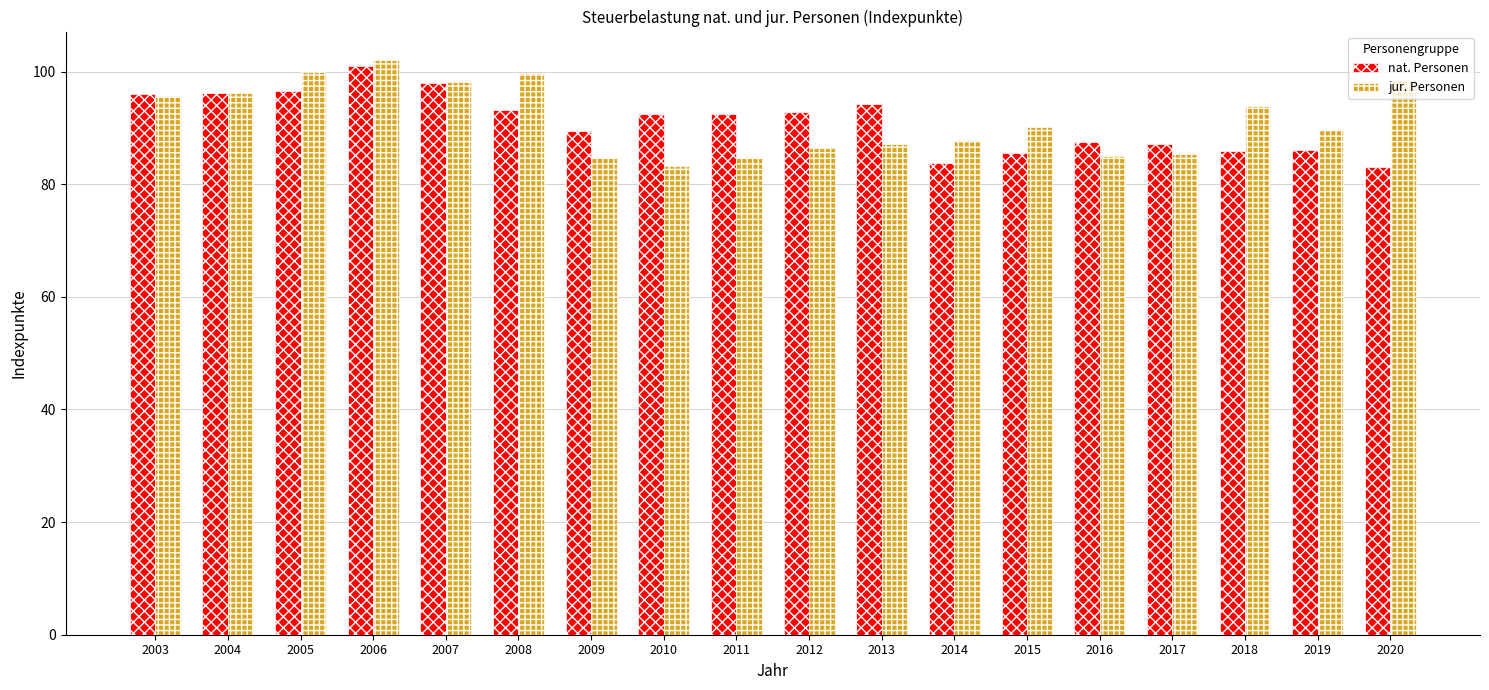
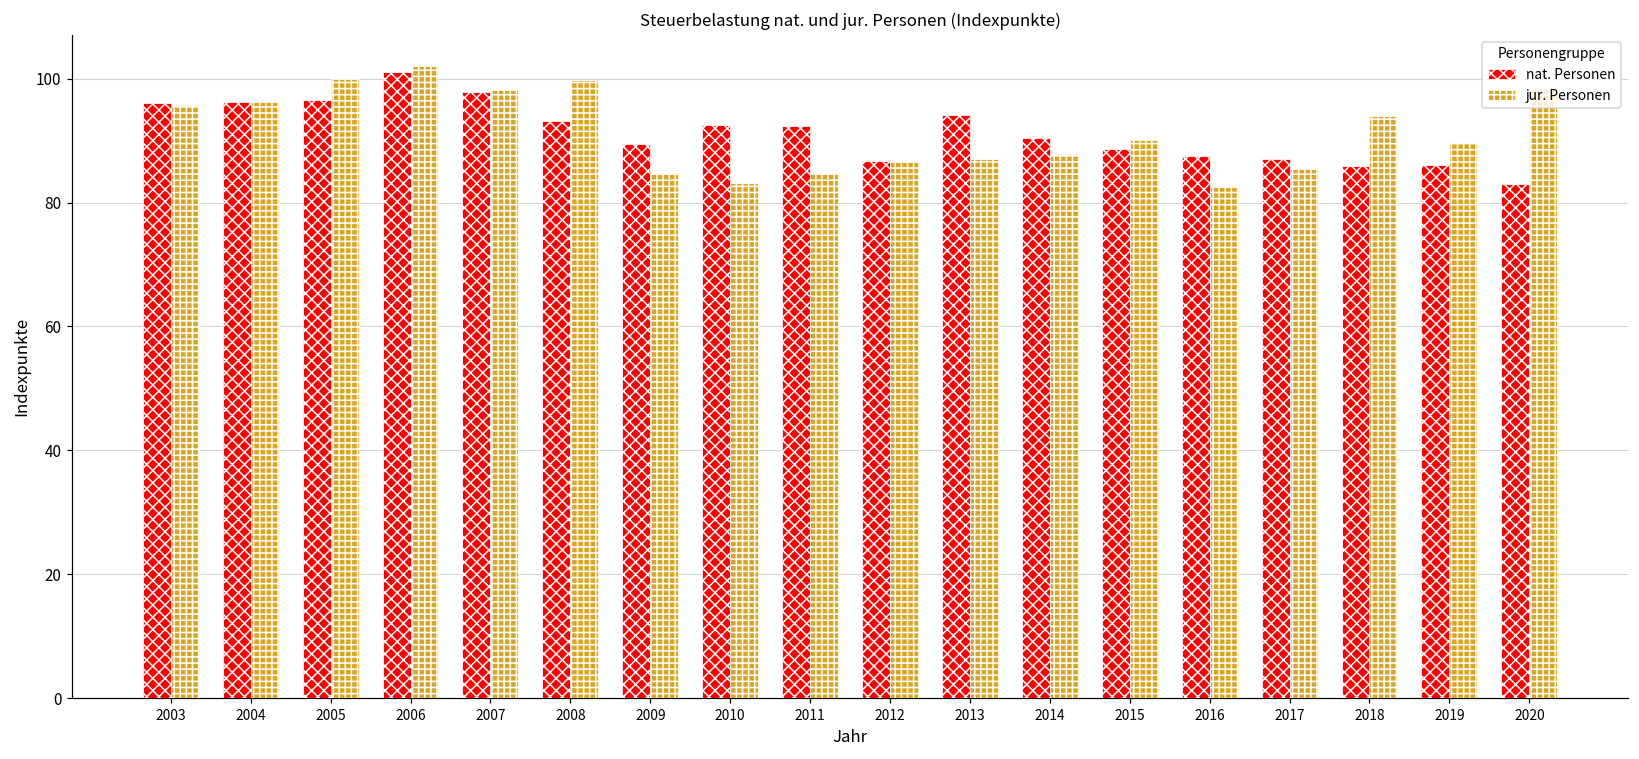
nat. Personen, 2012: 93 -> 87
nat. Personen, 2014: 84 -> 91
nat. Personen, 2015: 86 -> 89
jur. Personen, 2016: 85 -> 83
